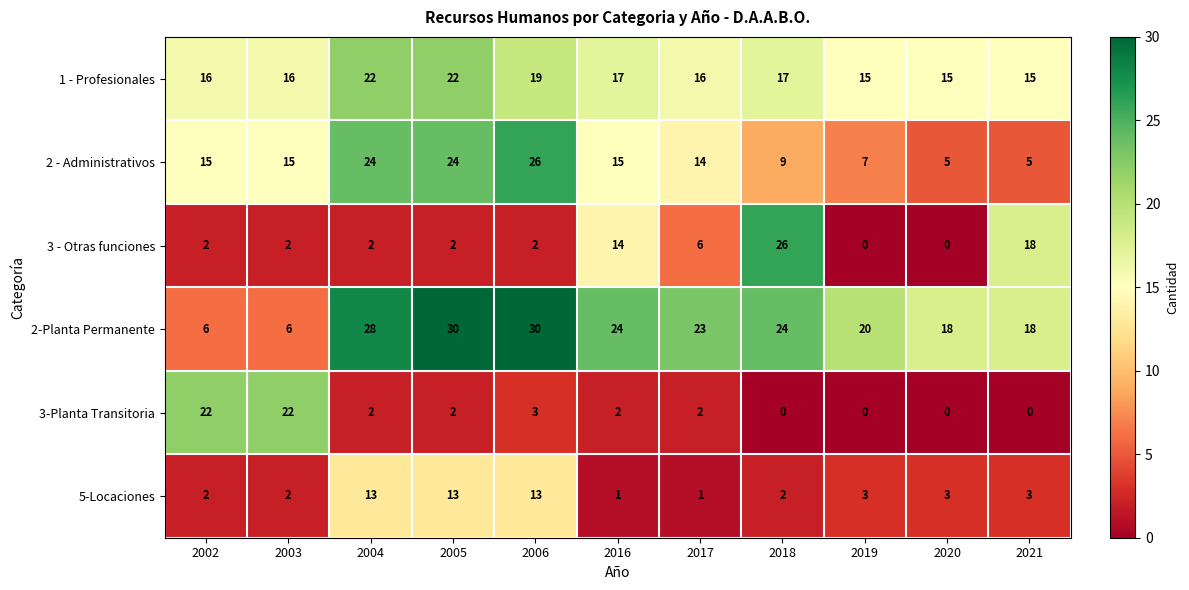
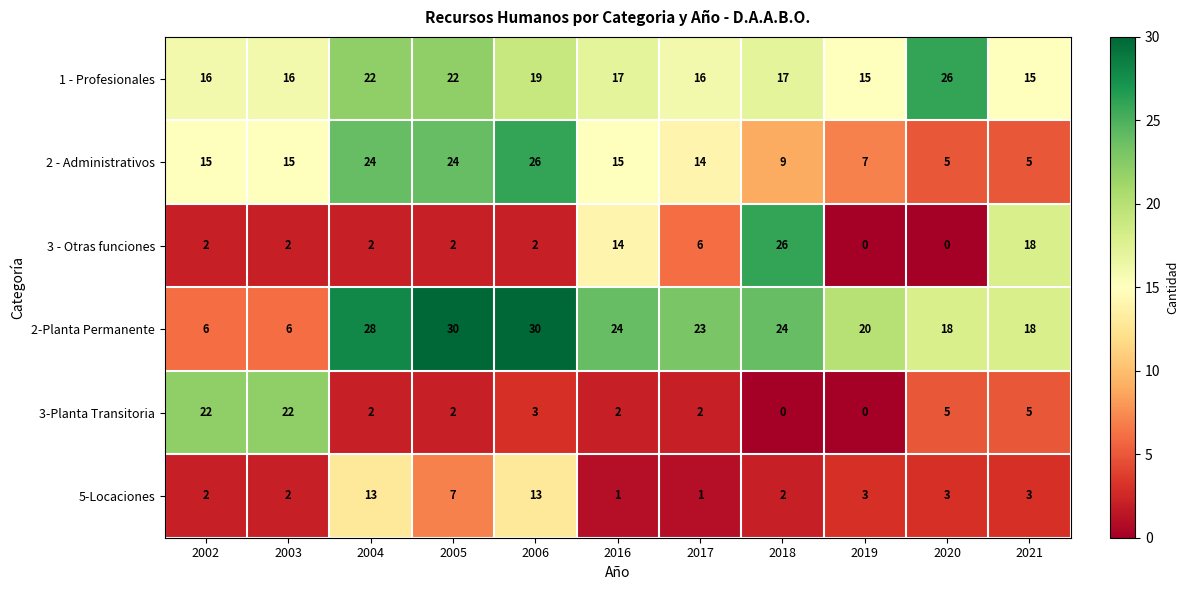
1 - Profesionales, 2020: 15 -> 26
3-Planta Transitoria, 2020: 0 -> 5
3-Planta Transitoria, 2021: 0 -> 5
5-Locaciones, 2005: 13 -> 7
